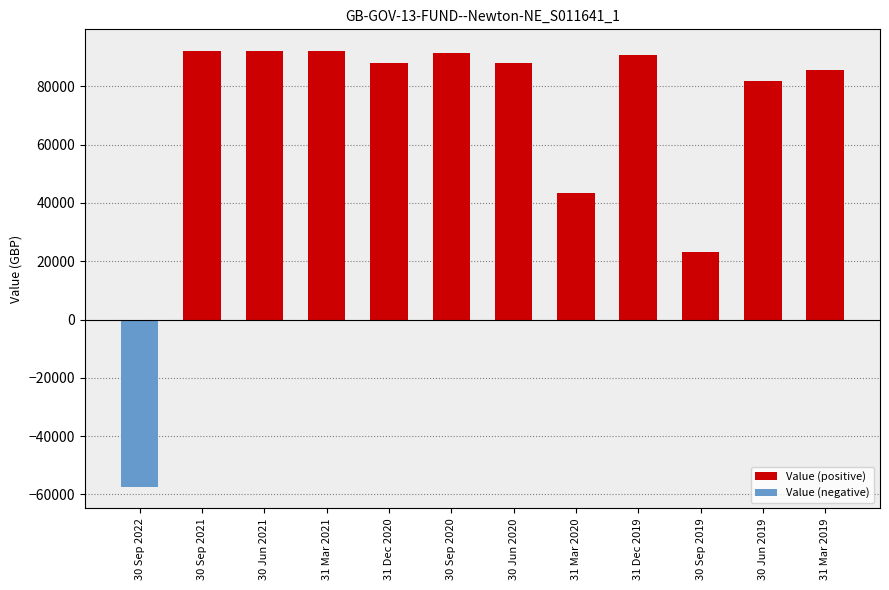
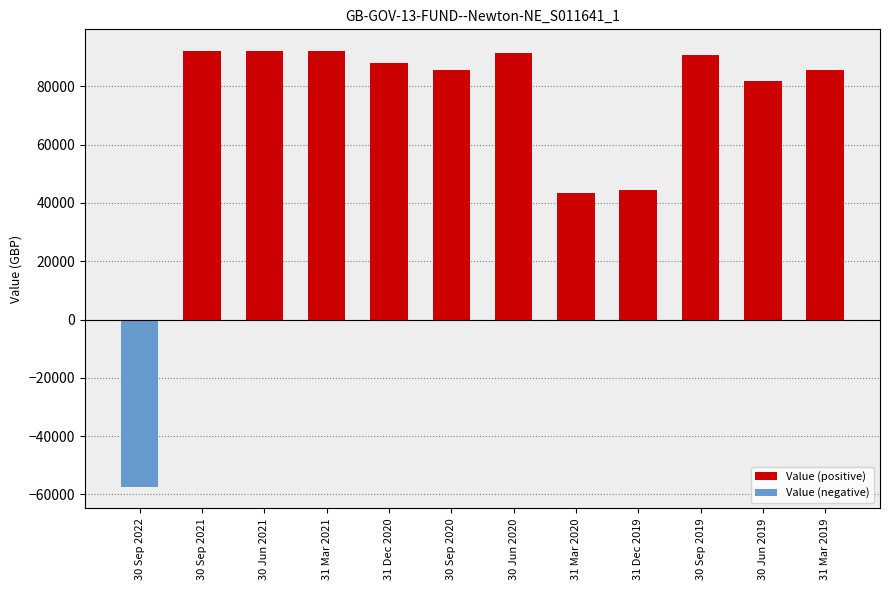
30 Sep 2020: 91000 -> 86000
30 Jun 2020: 88000 -> 91000
31 Dec 2019: 91000 -> 44000
30 Sep 2019: 23000 -> 91000
